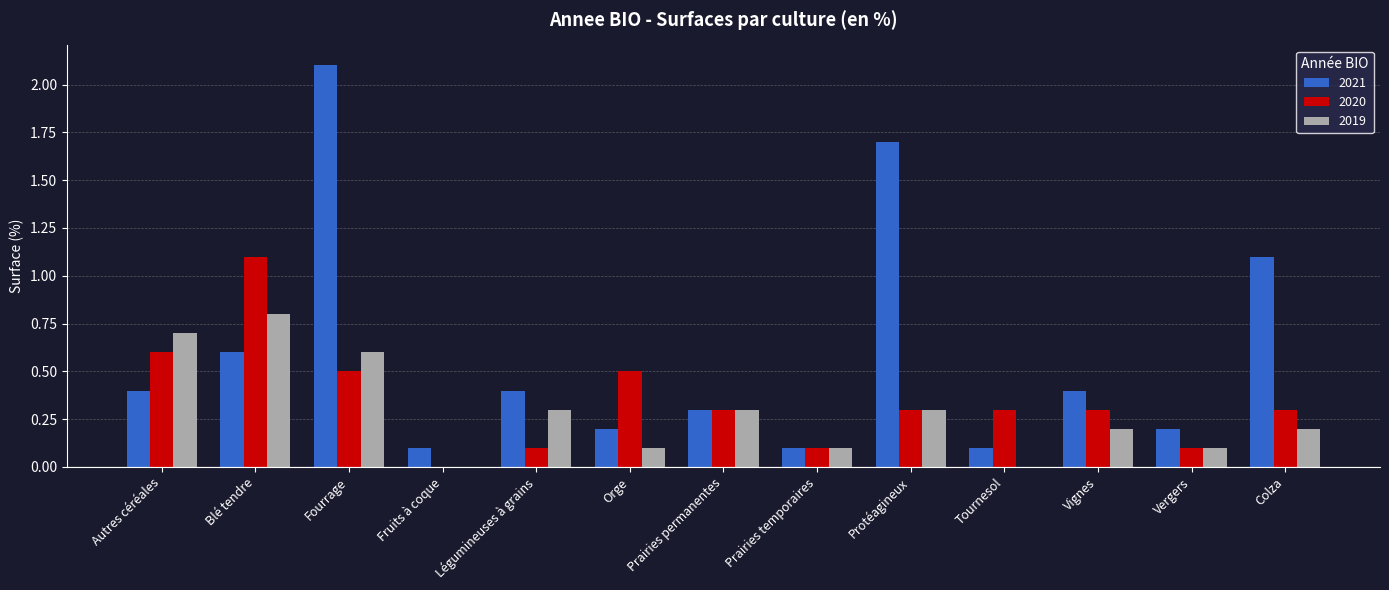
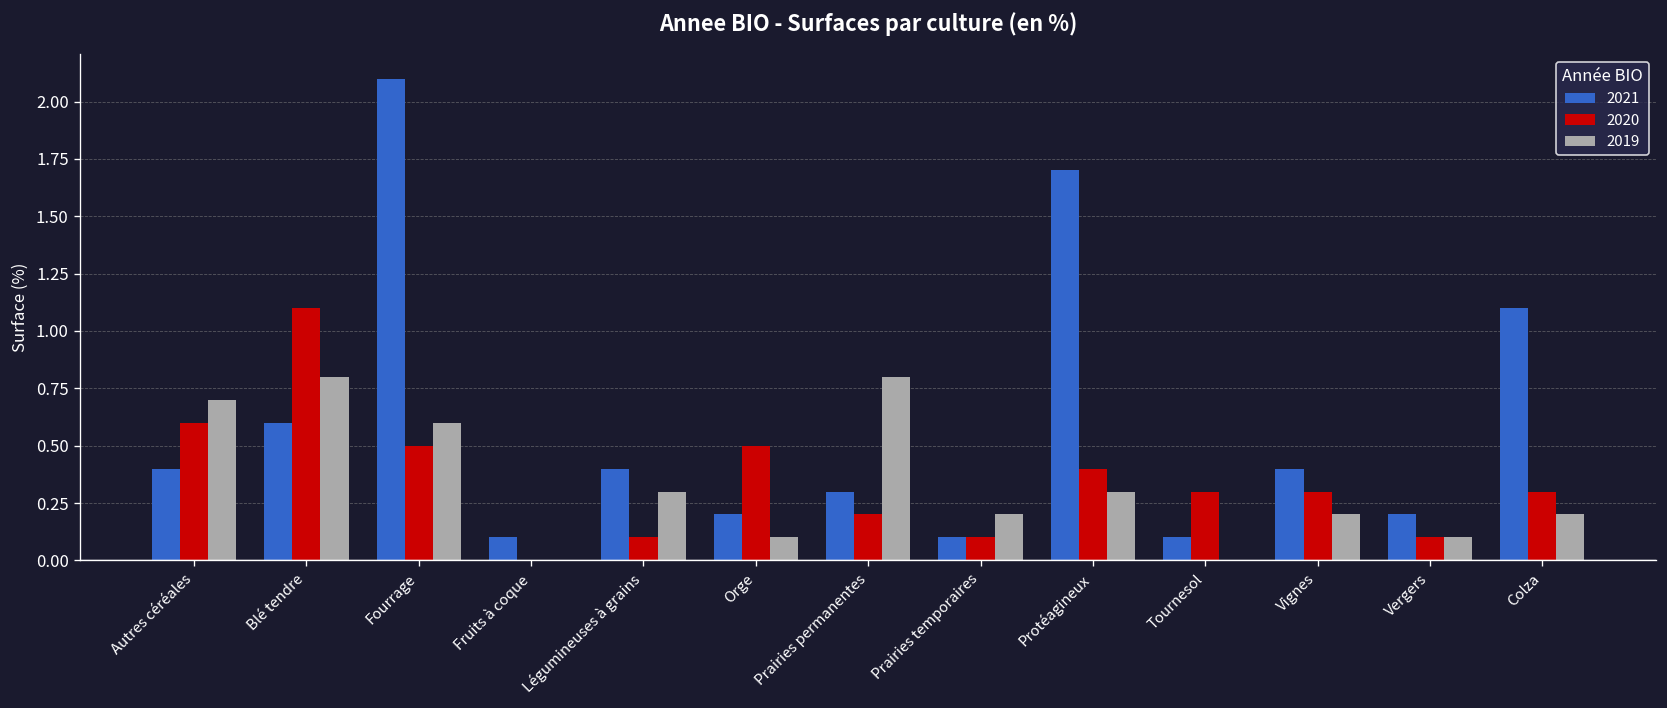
2020, Prairies permanentes: 0.3 -> 0.2
2019, Prairies permanentes: 0.3 -> 0.8
2019, Prairies temporaires: 0.1 -> 0.2
2020, Protéagineux: 0.3 -> 0.4
